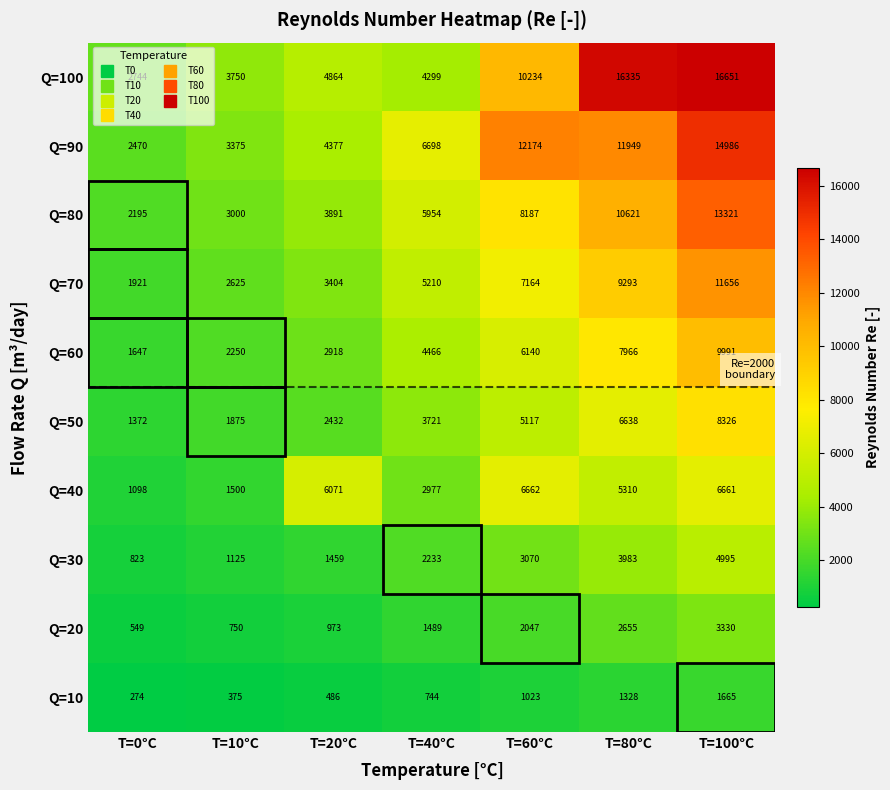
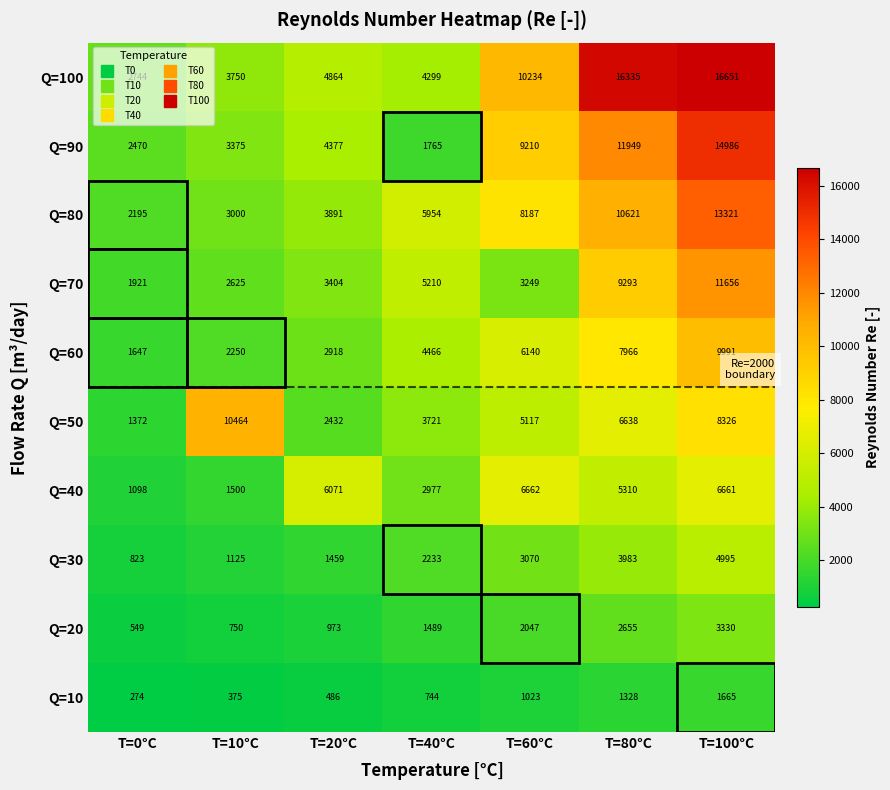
Q=90, T=40°C: 6698 -> 1765
Q=90, T=60°C: 12174 -> 9210
Q=70, T=60°C: 7164 -> 3249
Q=50, T=10°C: 1875 -> 10464
